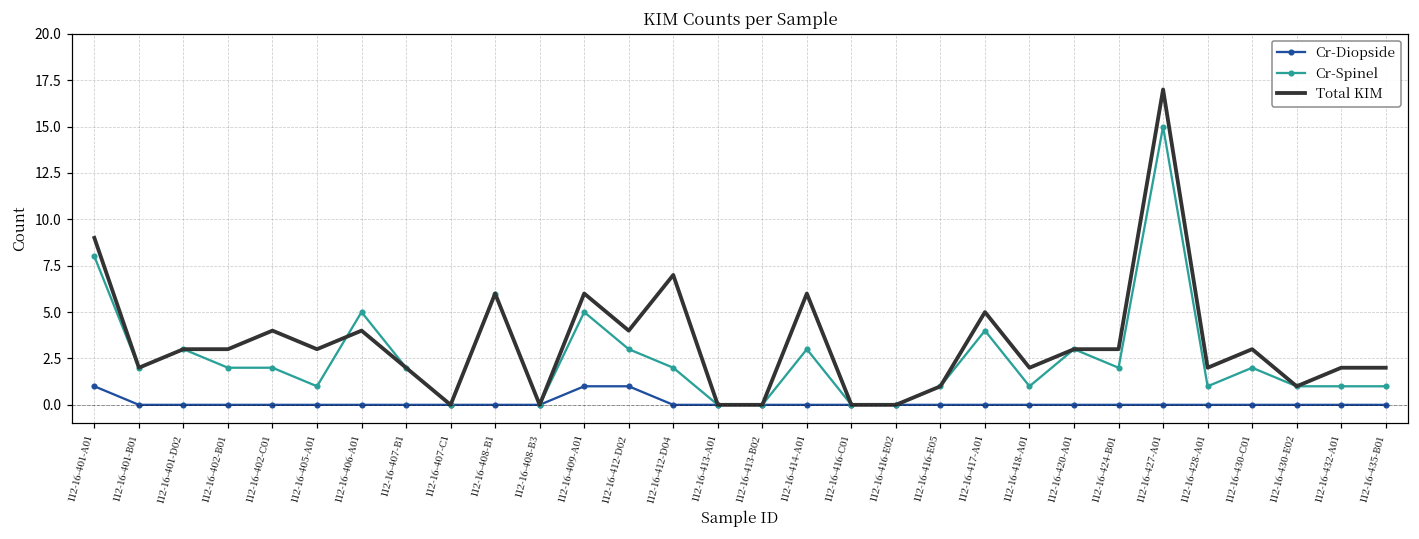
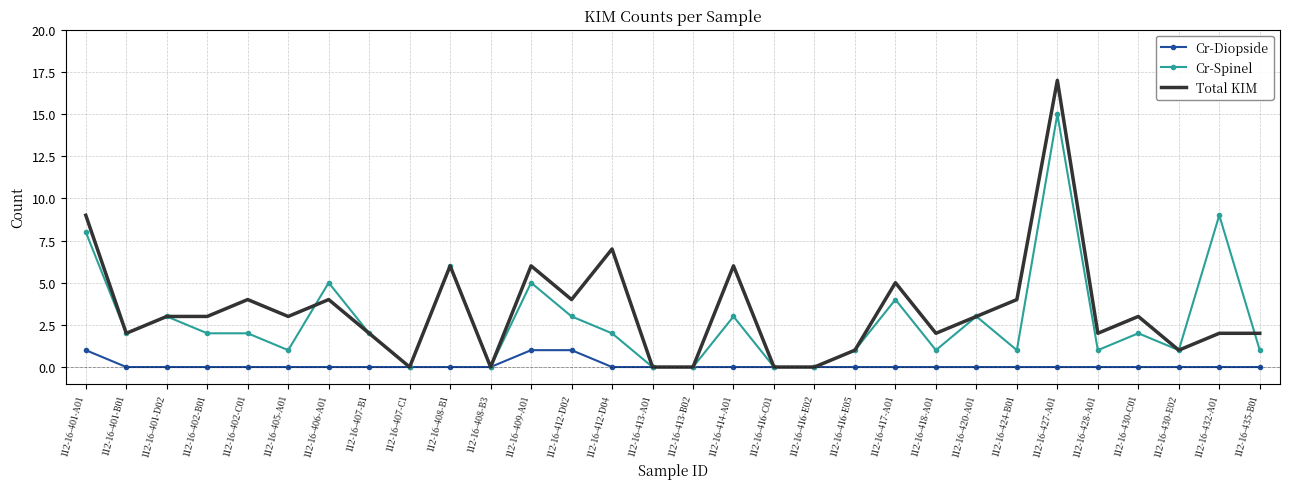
Cr-Spinel, 112-16-424-B01: 2 -> 1
Total KIM, 112-16-424-B01: 3 -> 4
Cr-Spinel, 112-16-432-A01: 1 -> 9
